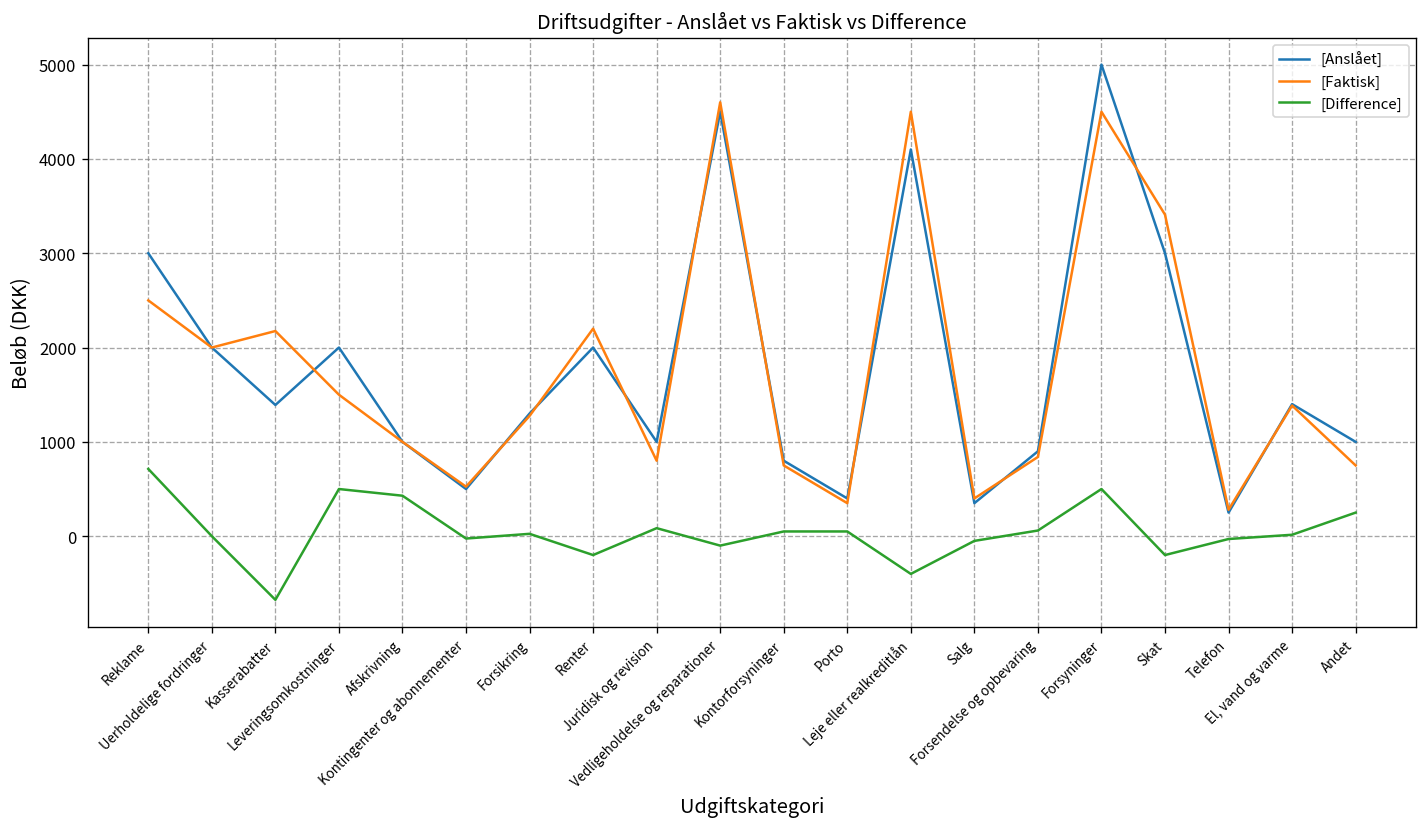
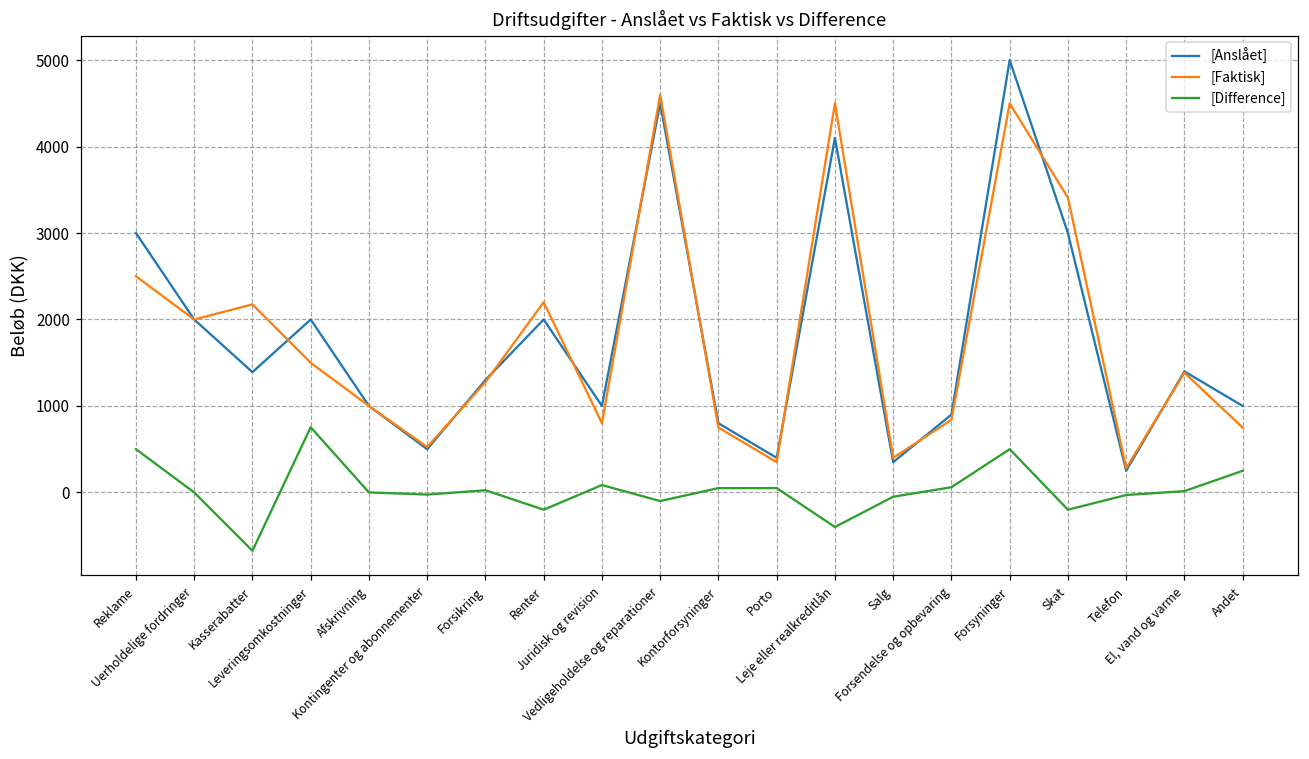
[Difference], Reklame: 700 -> 500
[Difference], Leveringsomkostninger: 500 -> 800
[Difference], Afskrivning: 400 -> 0
